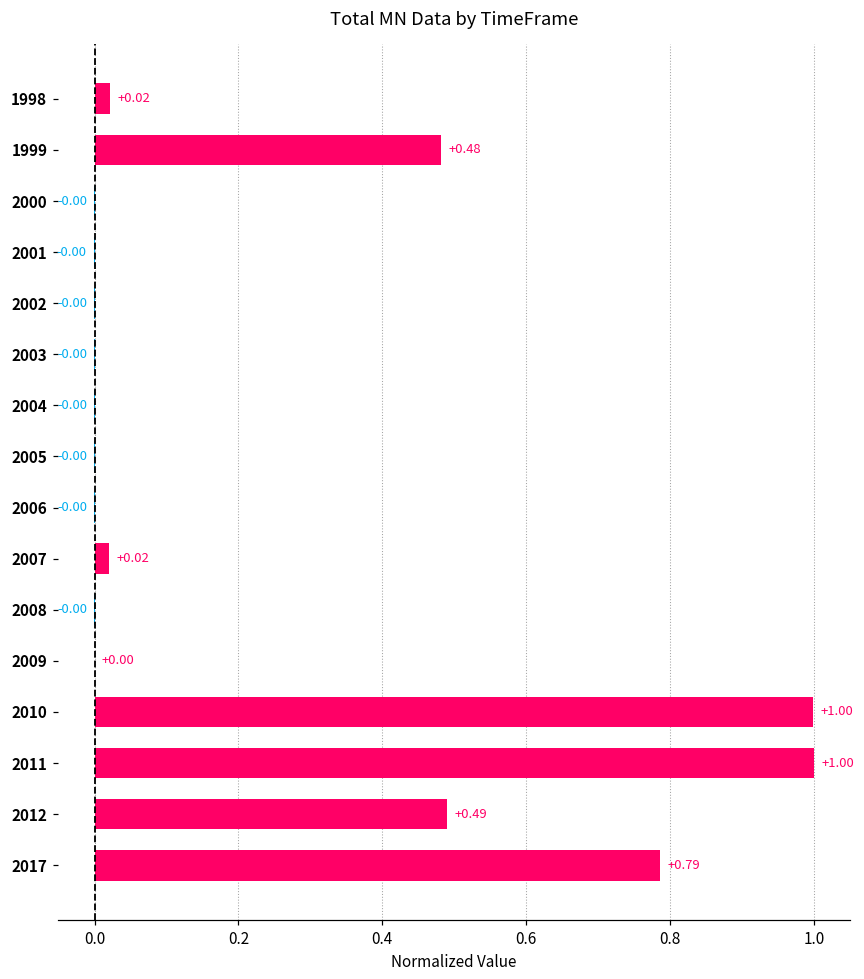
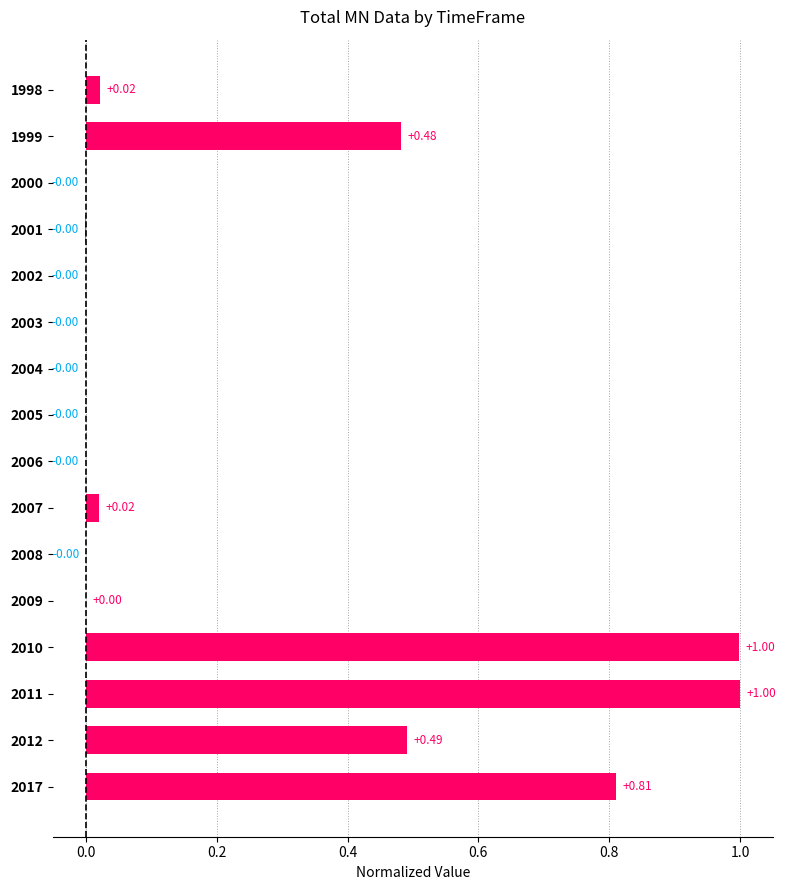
2017: +0.79 -> +0.81
